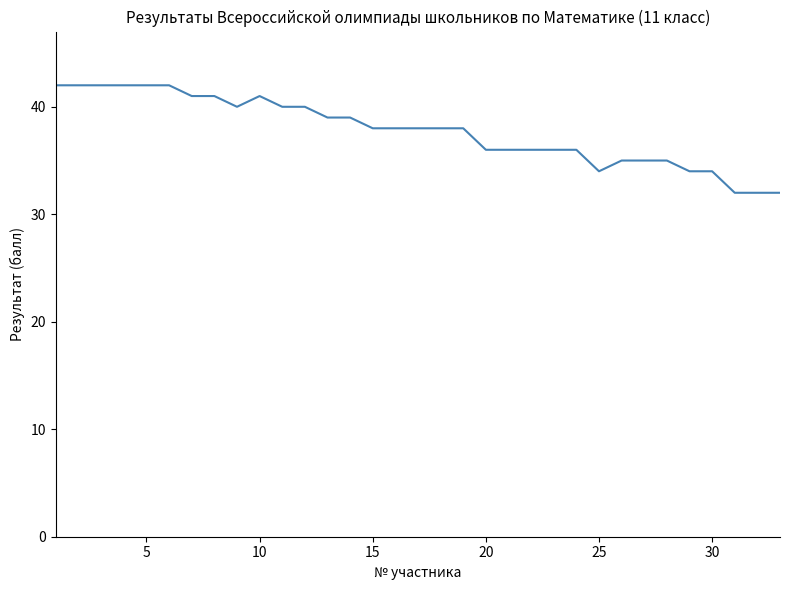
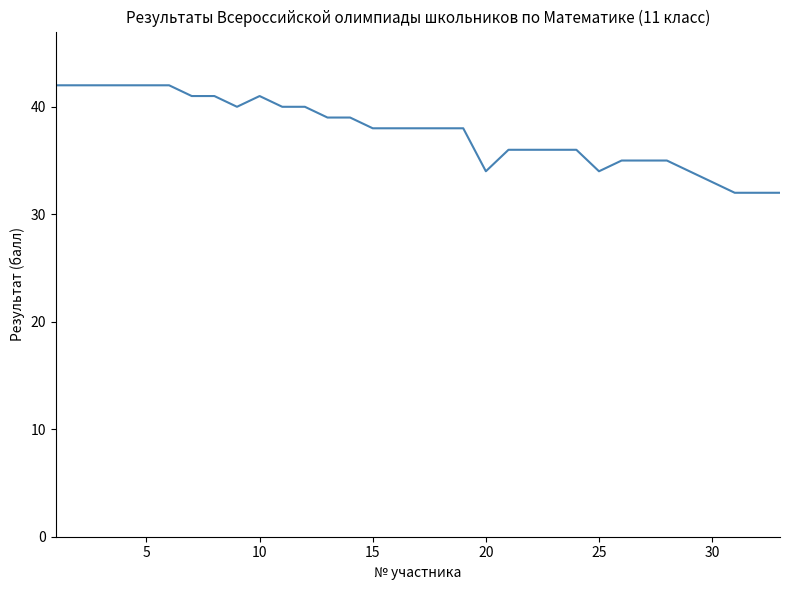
20: 36 -> 34
30: 34 -> 33
